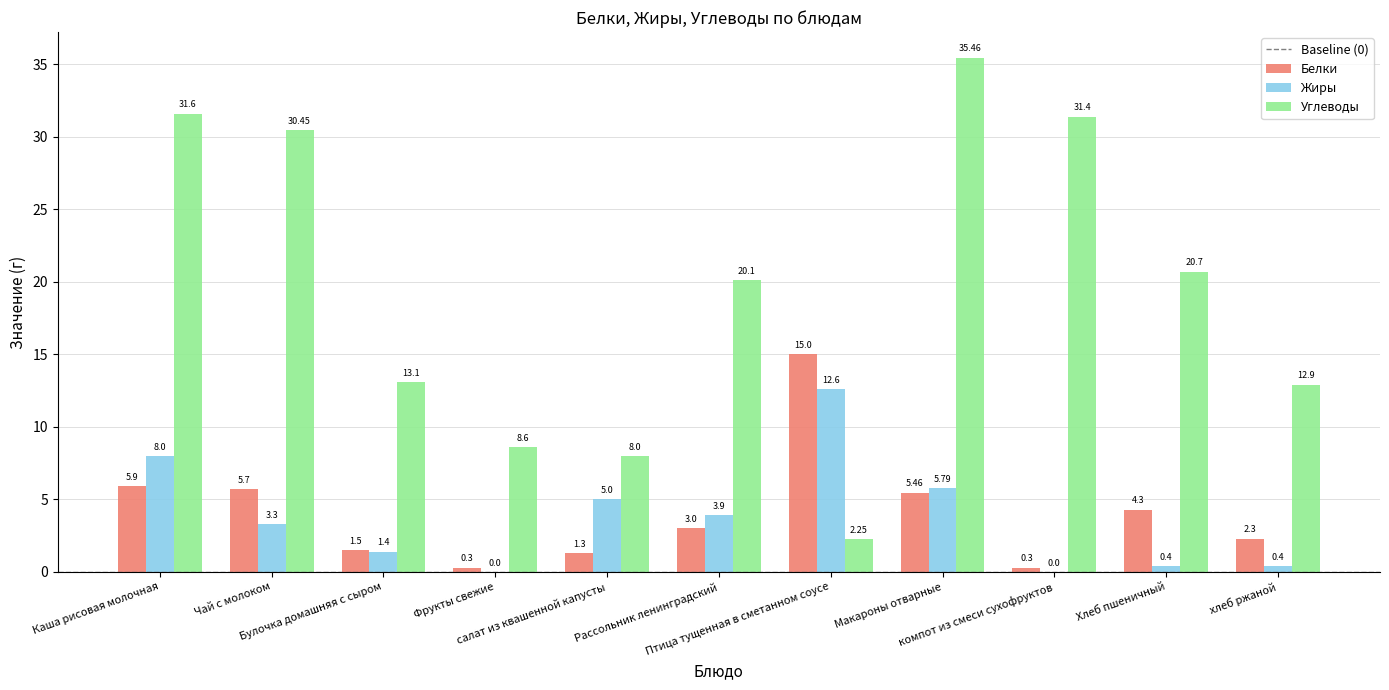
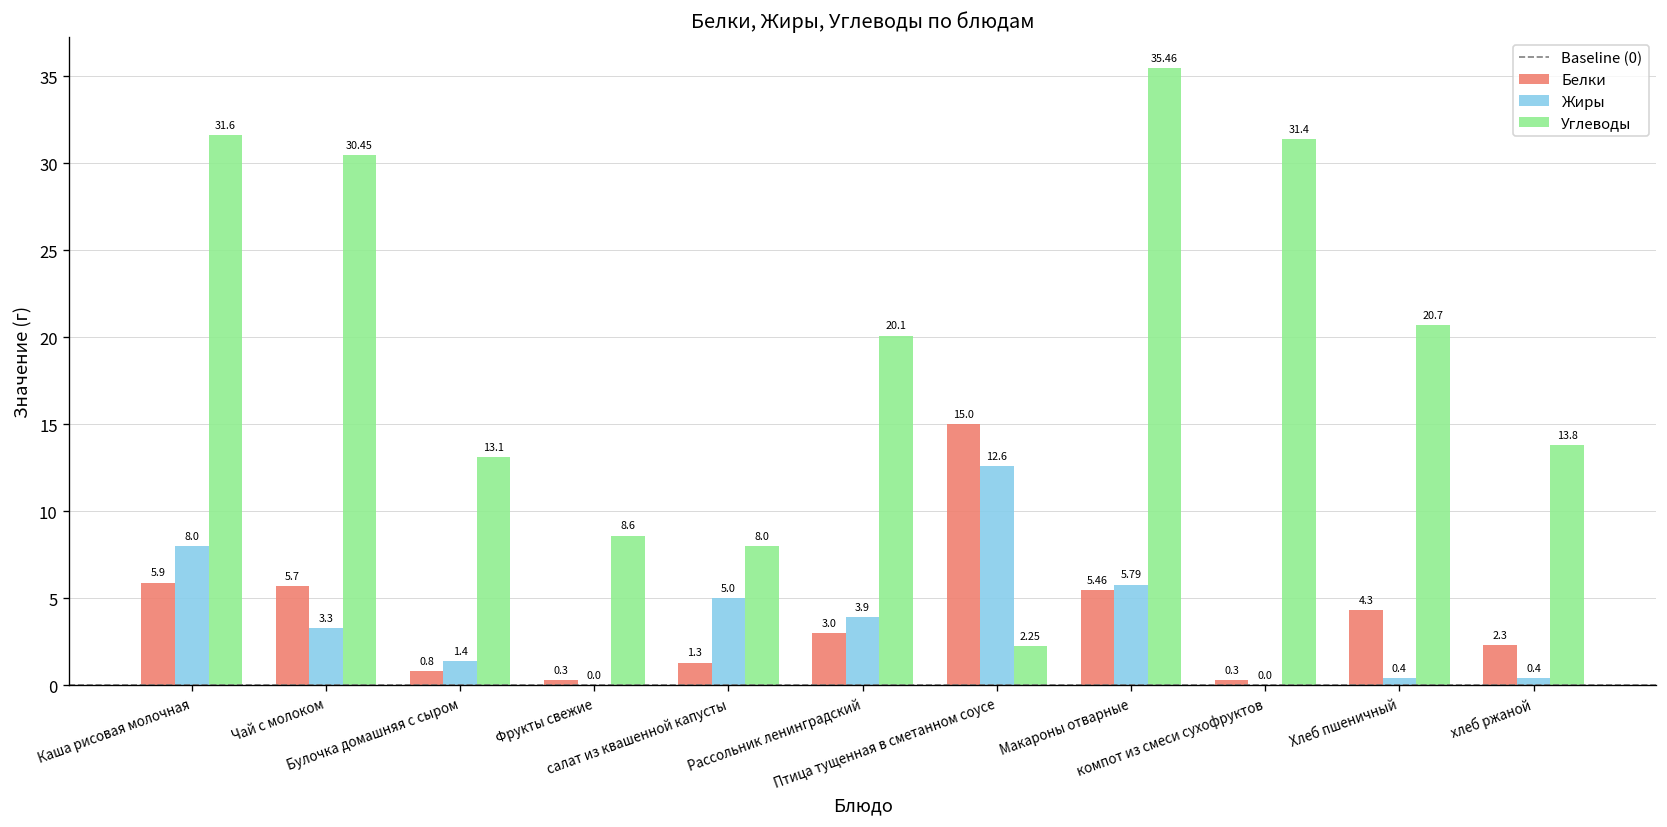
Белки, Булочка домашняя с сыром: 1.5 -> 0.8
Углеводы, хлеб ржаной: 12.9 -> 13.8
